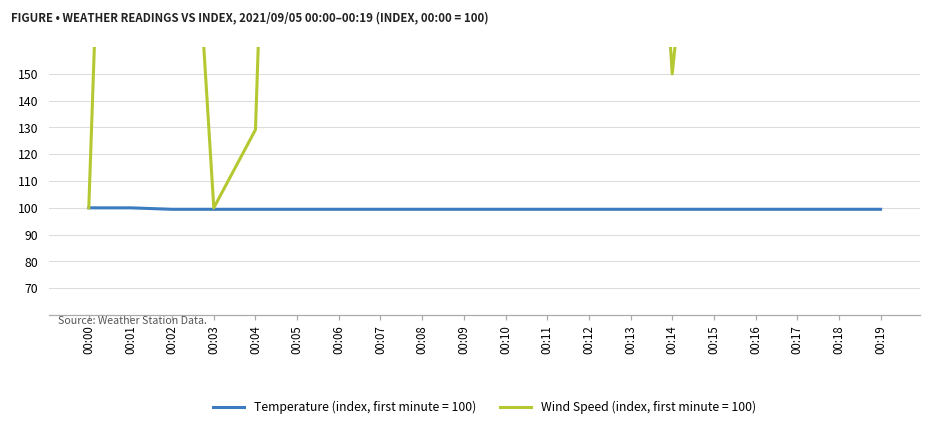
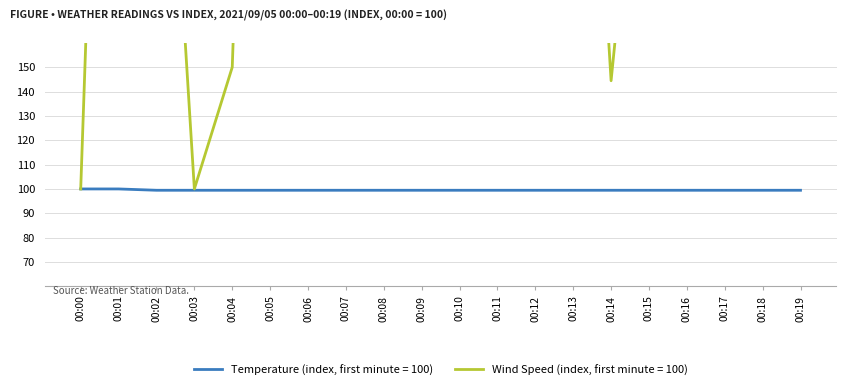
Wind Speed (index, first minute = 100), 00:04: 129 -> 150
Wind Speed (index, first minute = 100), 00:14: 150 -> 144
